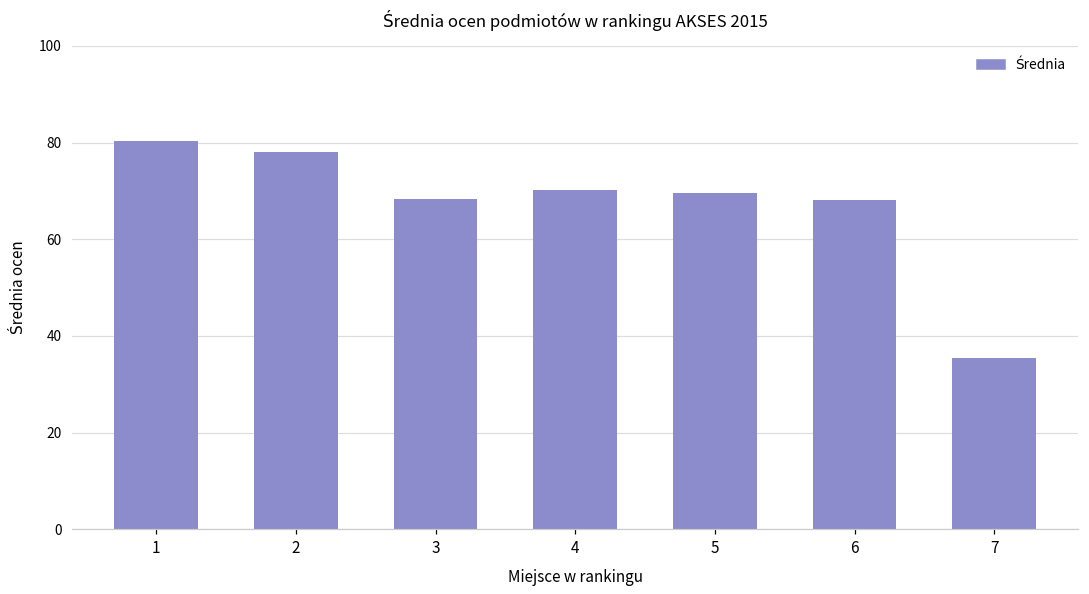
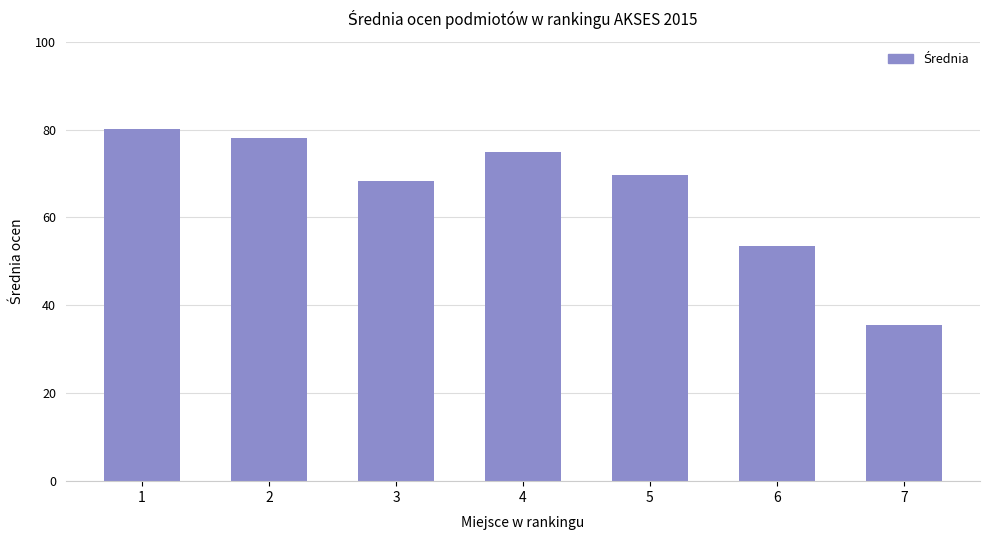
4: 70 -> 75
6: 68 -> 54
